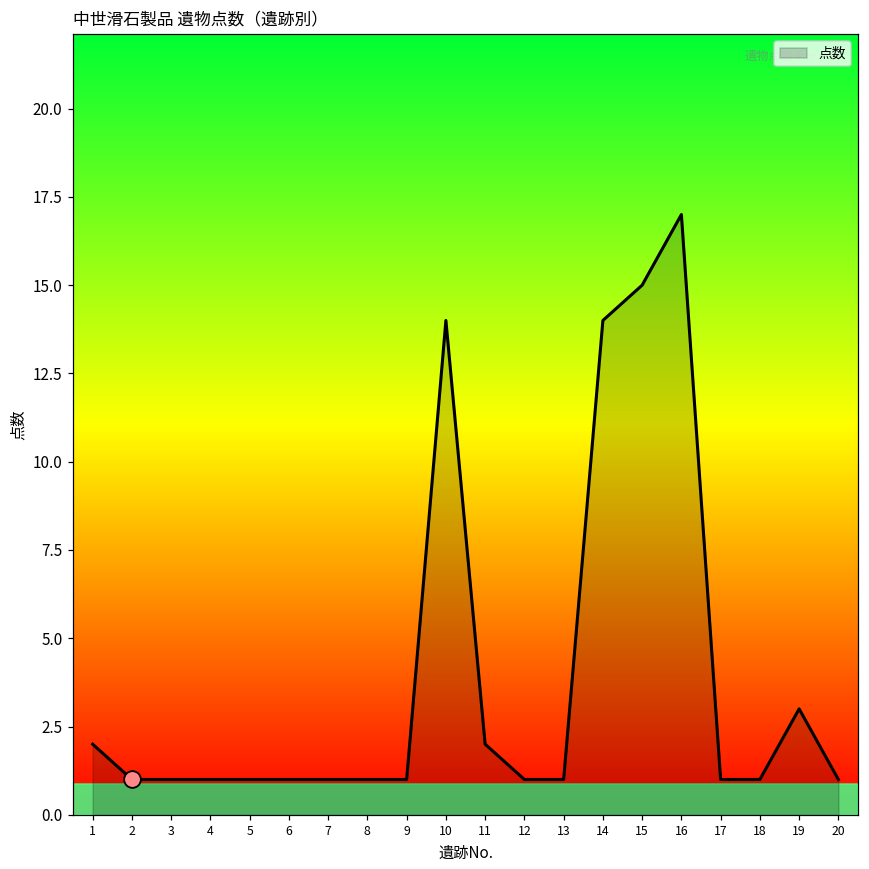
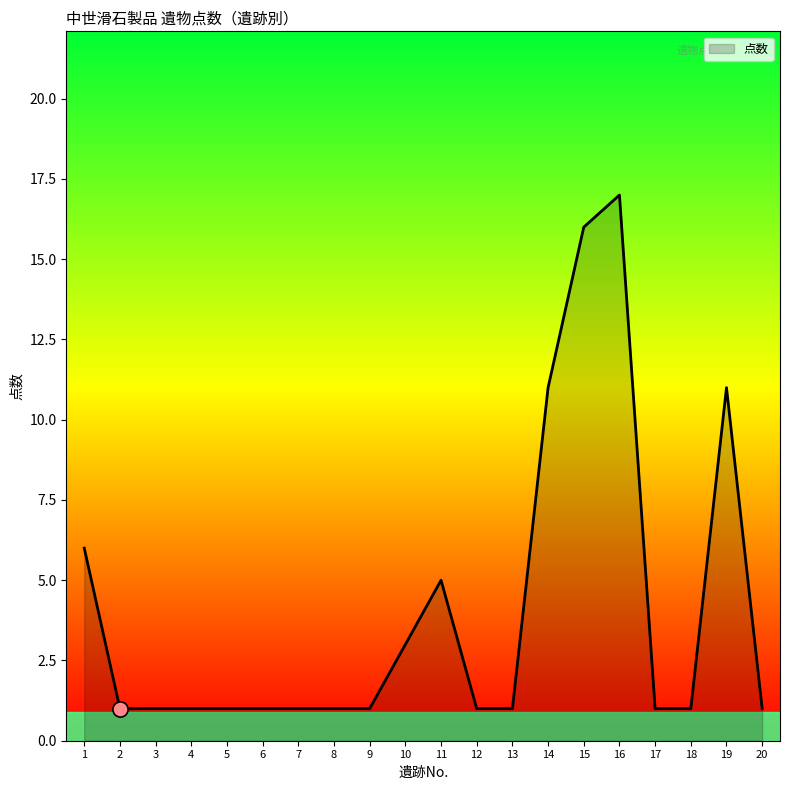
点数, 1: 2 -> 6
点数, 10: 14 -> 3
点数, 11: 2 -> 5
点数, 14: 14 -> 11
点数, 15: 15 -> 16
点数, 19: 3 -> 11
